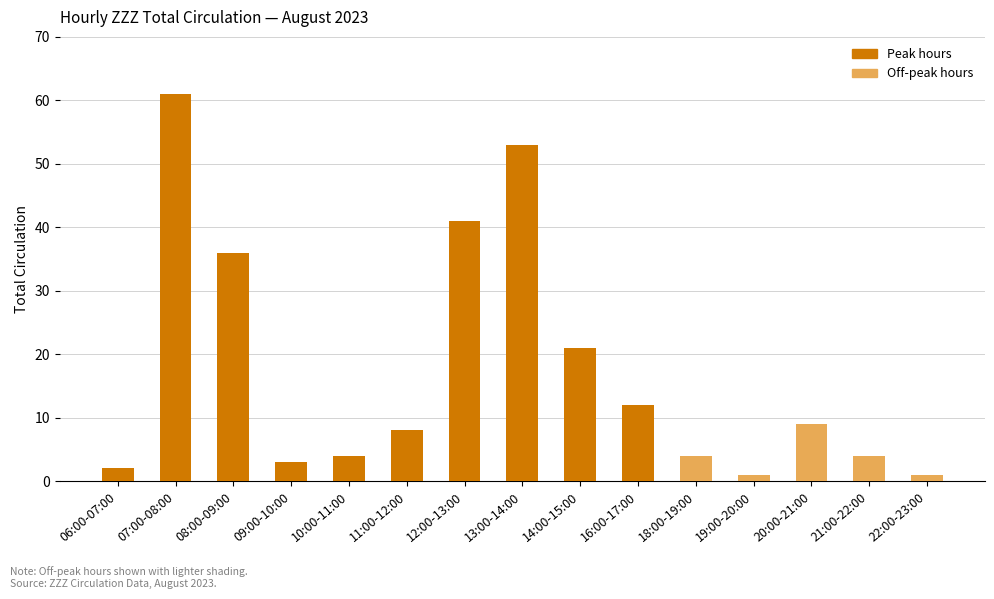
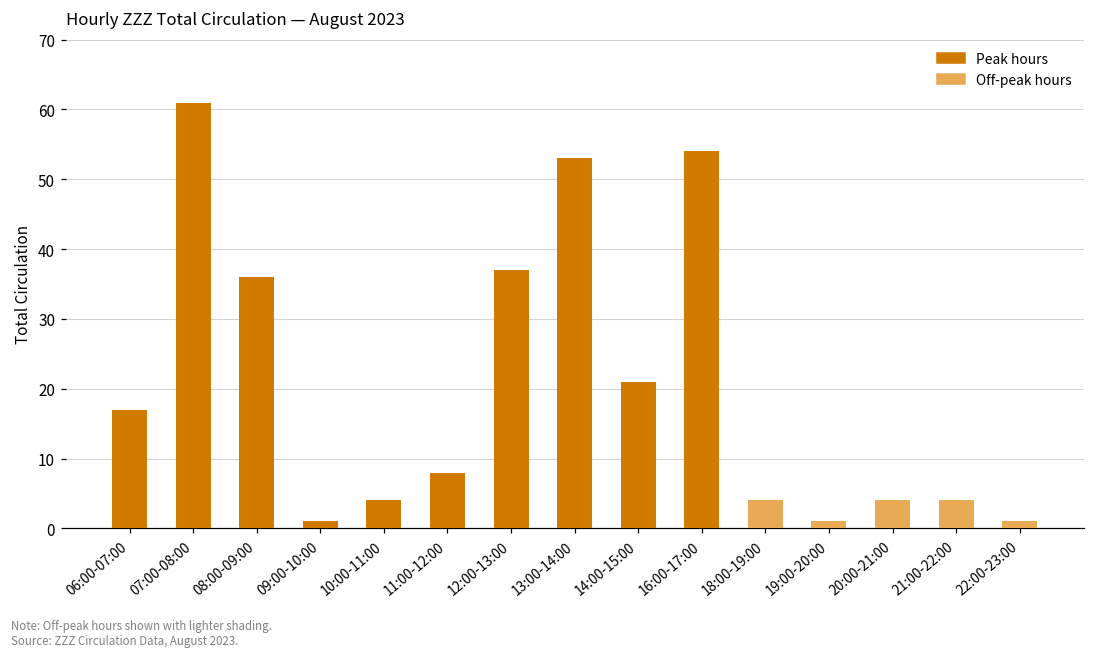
06:00-07:00: 2 -> 17
09:00-10:00: 3 -> 1
12:00-13:00: 41 -> 37
16:00-17:00: 12 -> 54
20:00-21:00: 9 -> 4
